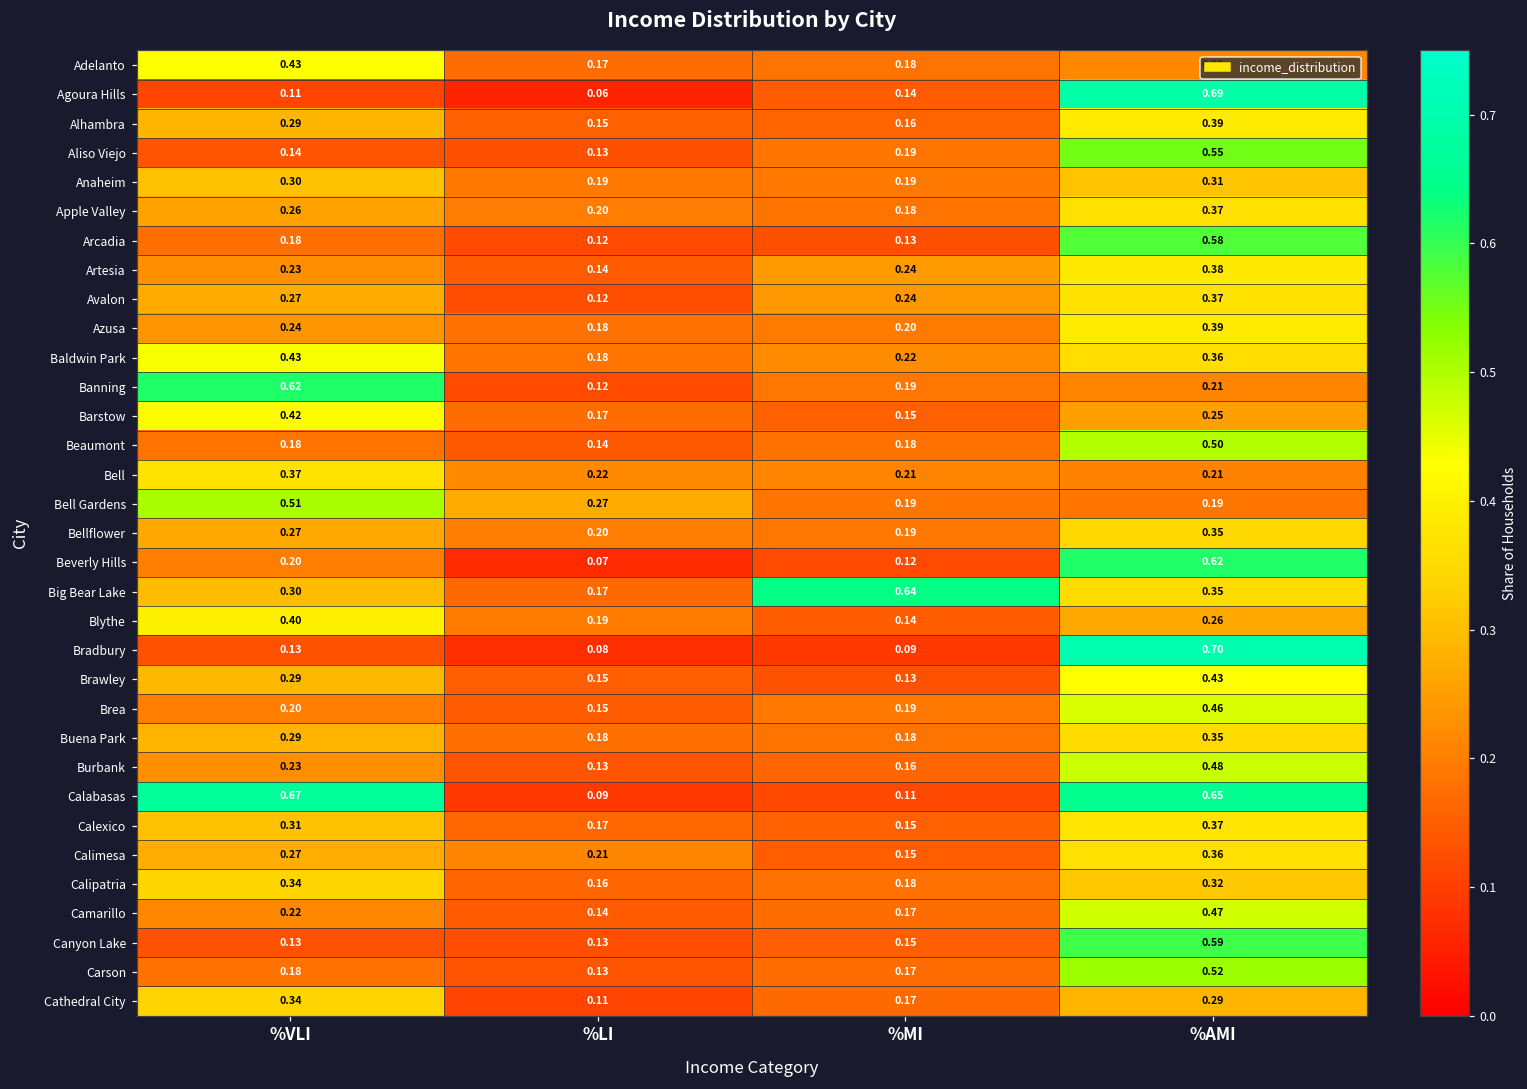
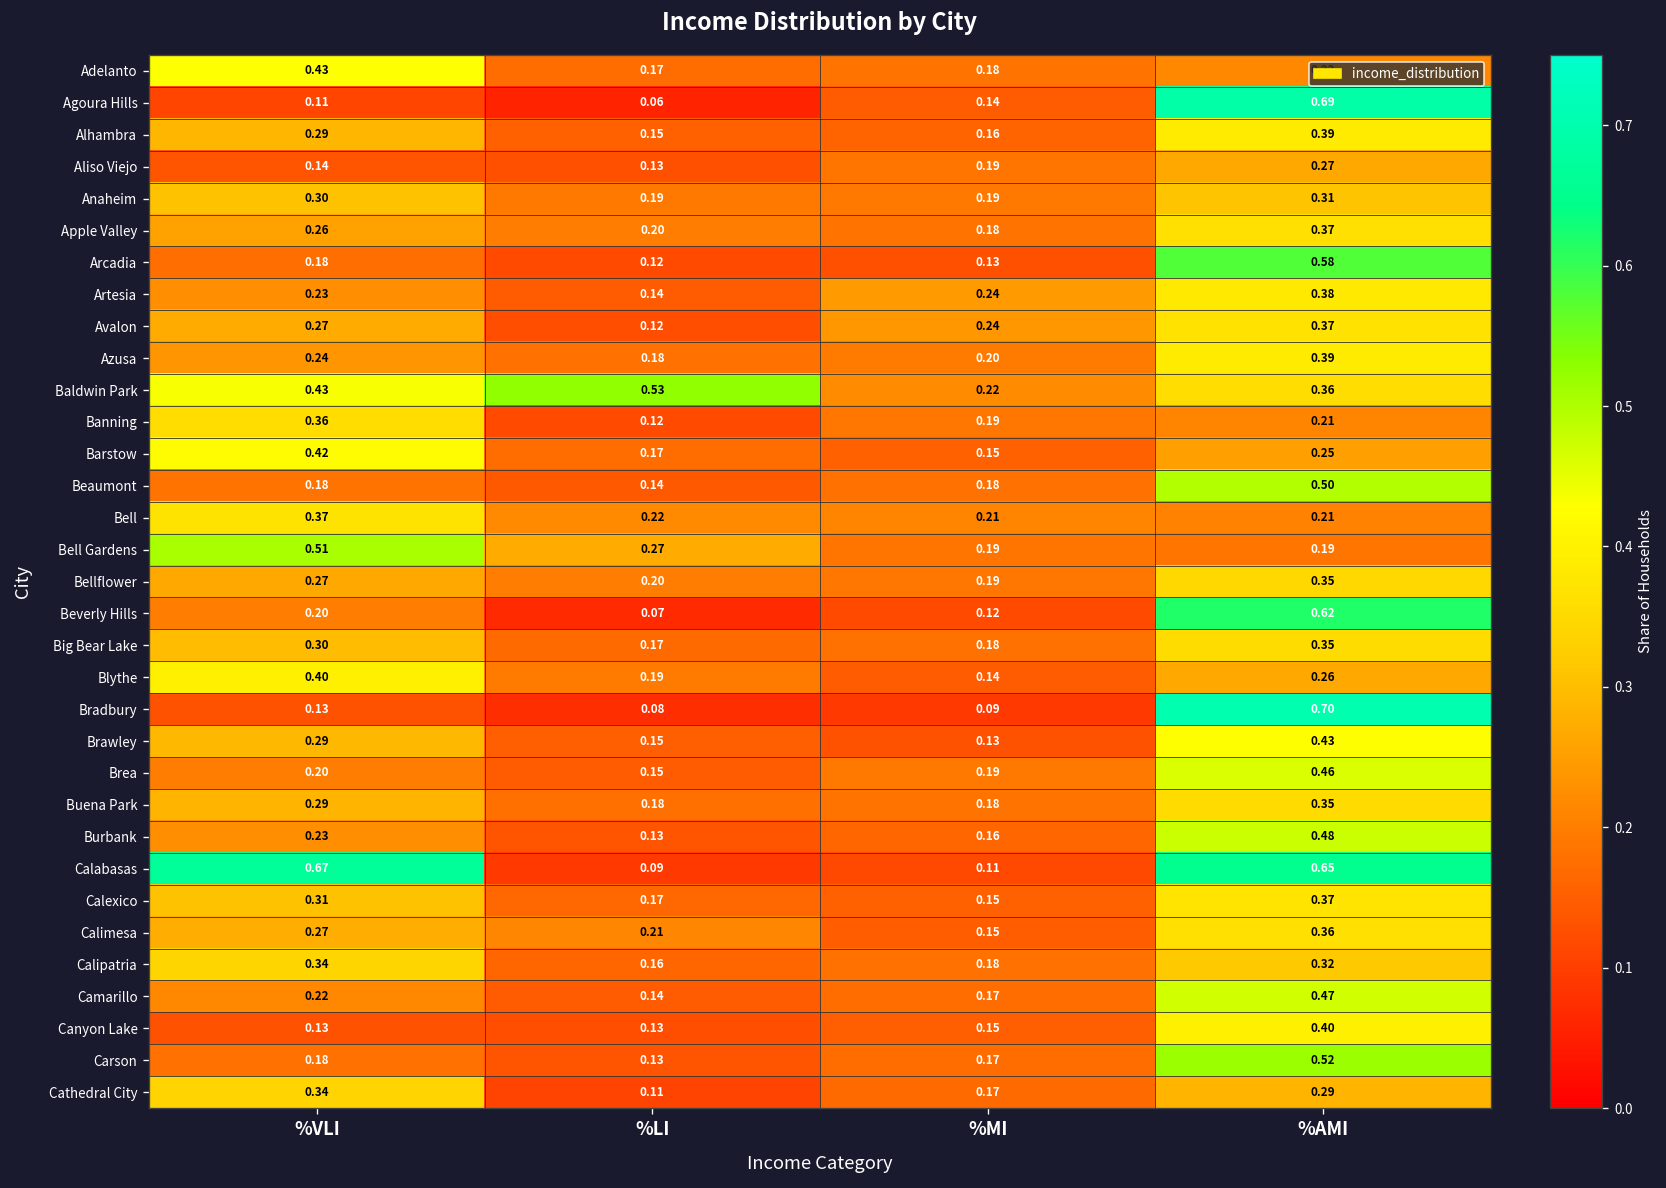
Aliso Viejo, %AMI: 0.55 -> 0.27
Baldwin Park, %LI: 0.18 -> 0.53
Banning, %VLI: 0.62 -> 0.36
Big Bear Lake, %MI: 0.64 -> 0.18
Canyon Lake, %AMI: 0.59 -> 0.40
